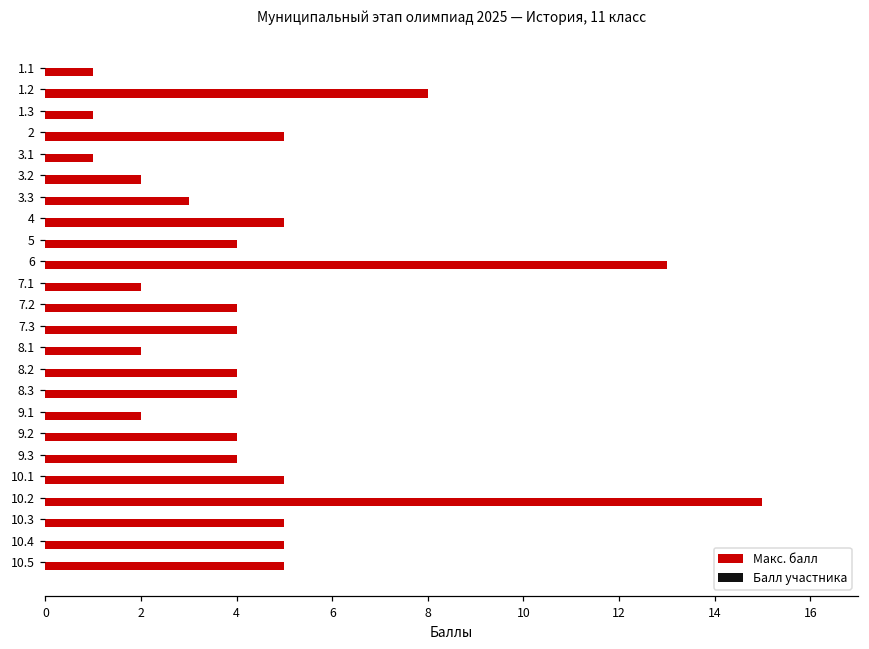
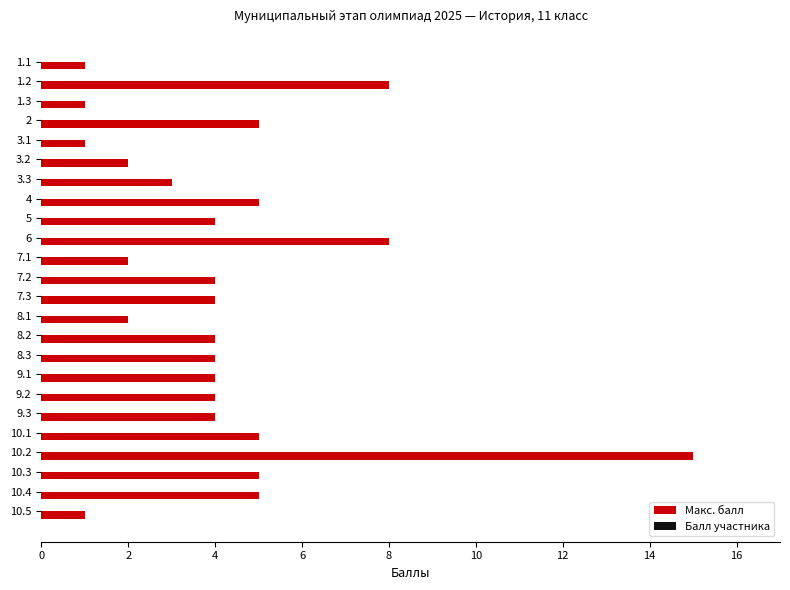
Макс. балл, 6: 13 -> 8
Макс. балл, 9.1: 2 -> 4
Макс. балл, 10.5: 5 -> 1
